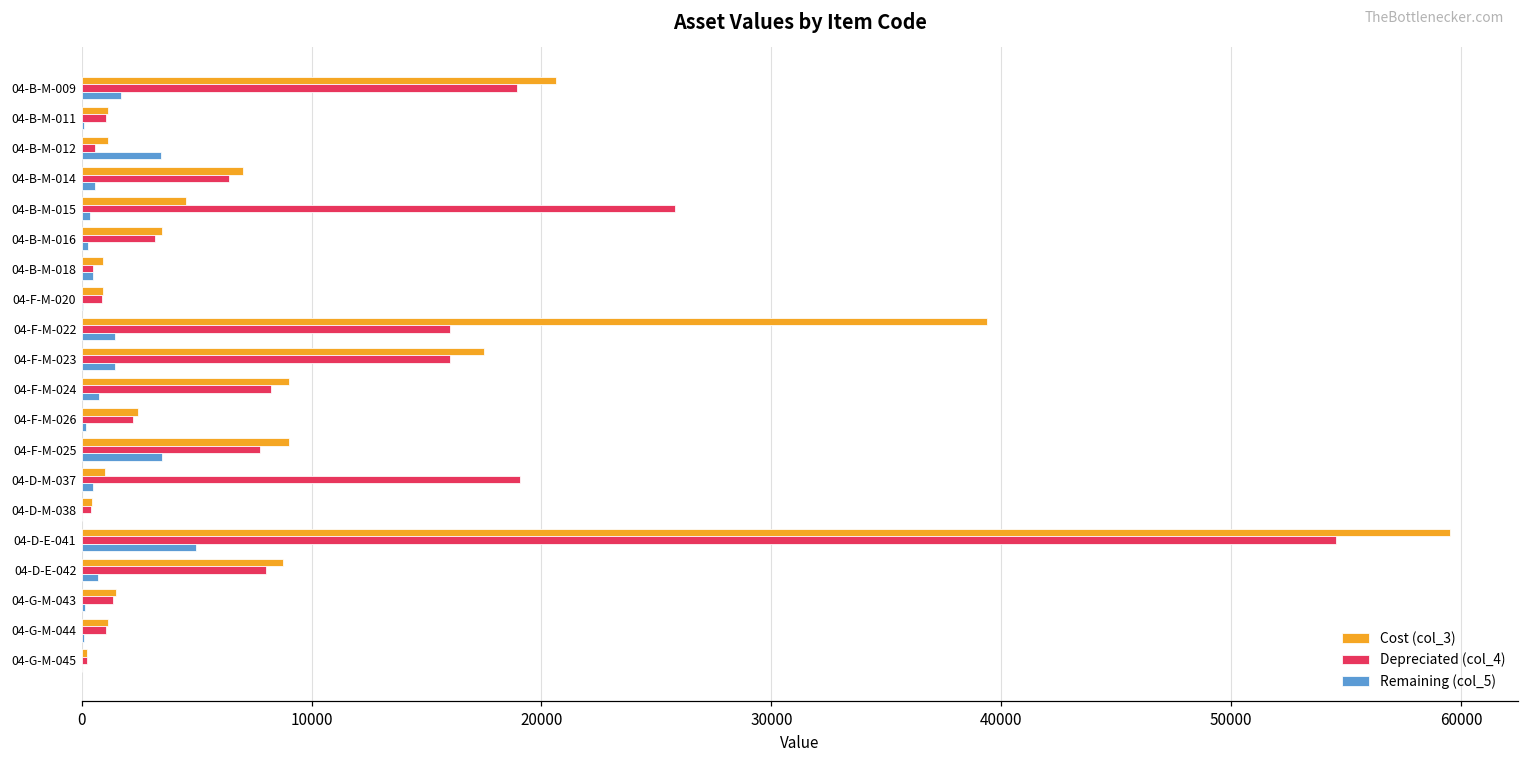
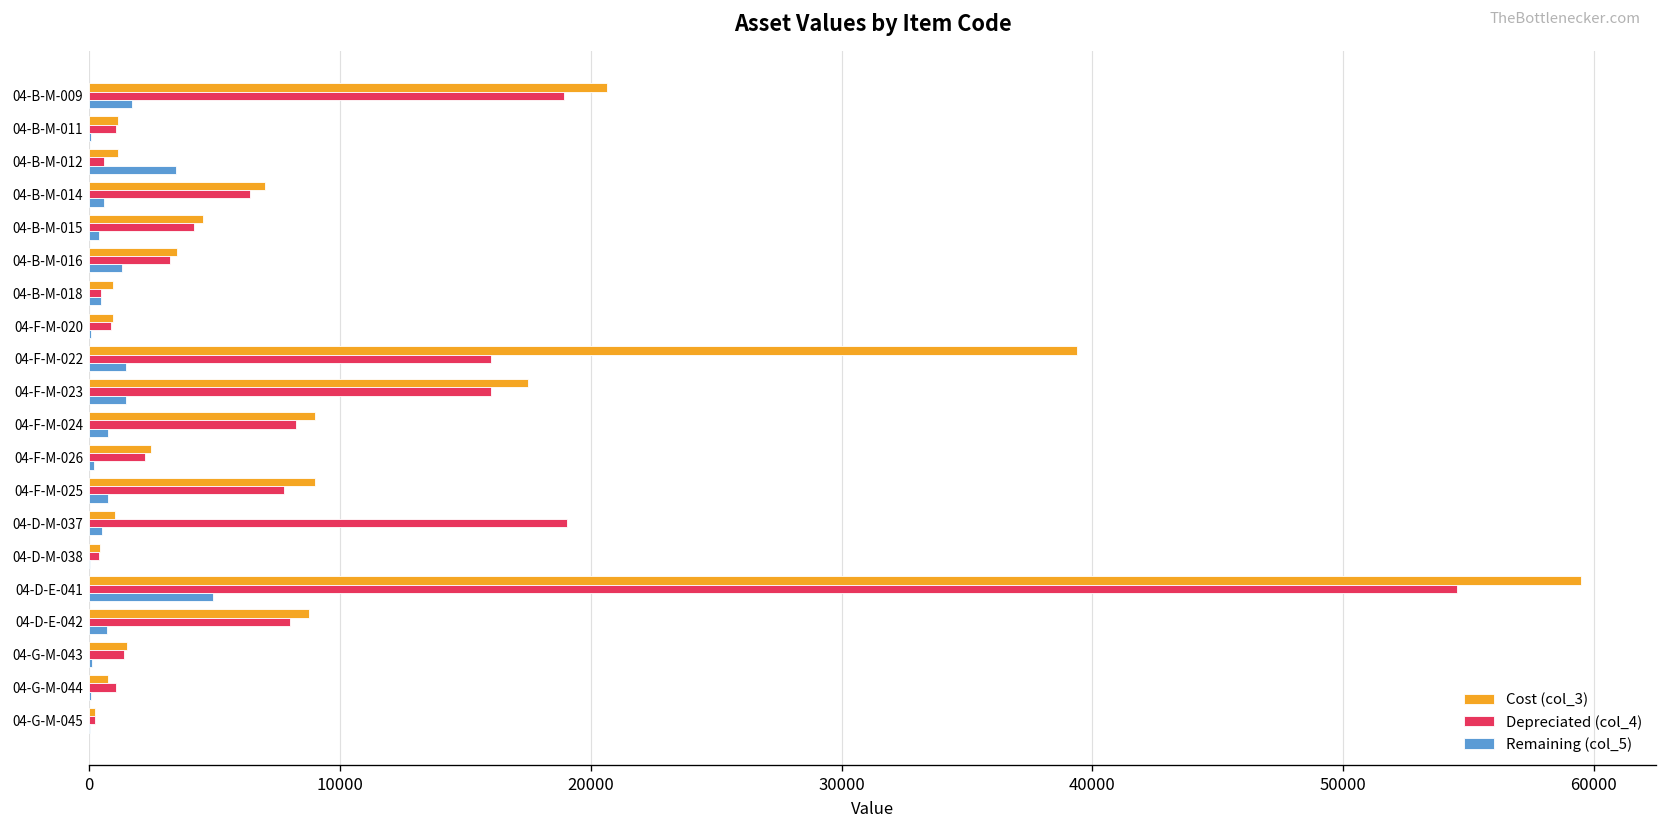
Depreciated (col_4), 04-B-M-015: 25800 -> 4200
Remaining (col_5), 04-B-M-016: 300 -> 1300
Remaining (col_5), 04-F-M-025: 3500 -> 800
Cost (col_3), 04-G-M-044: 1200 -> 700
